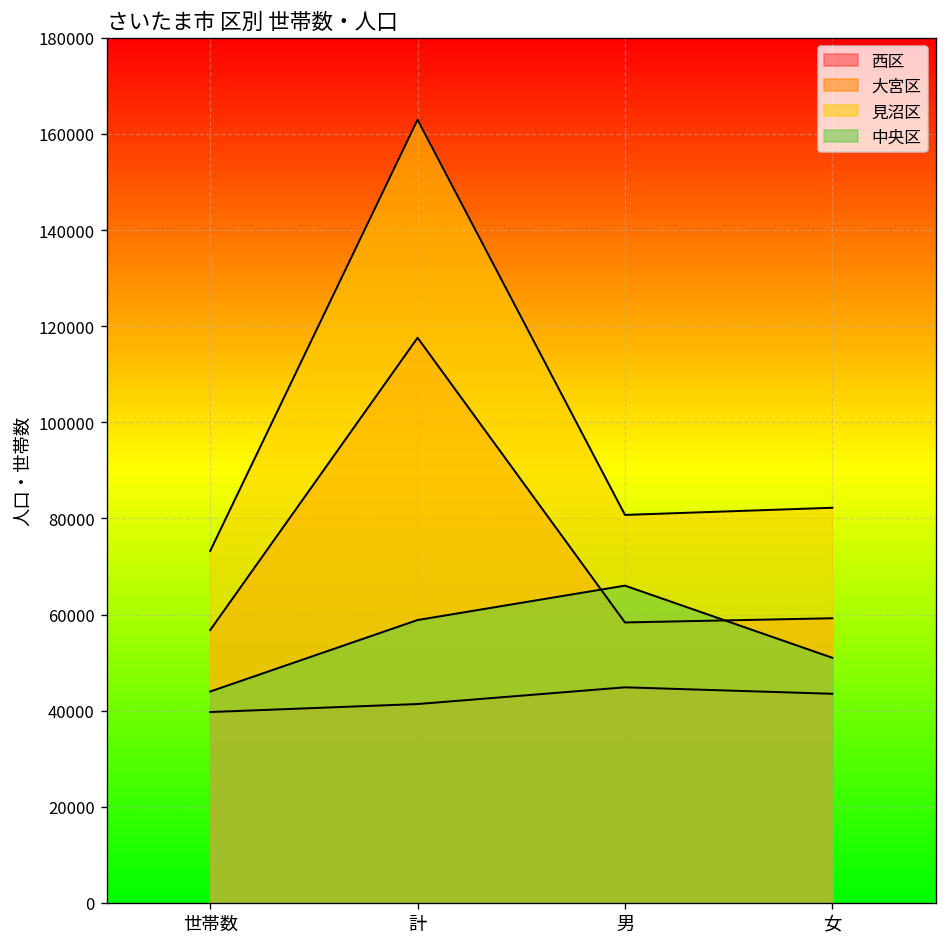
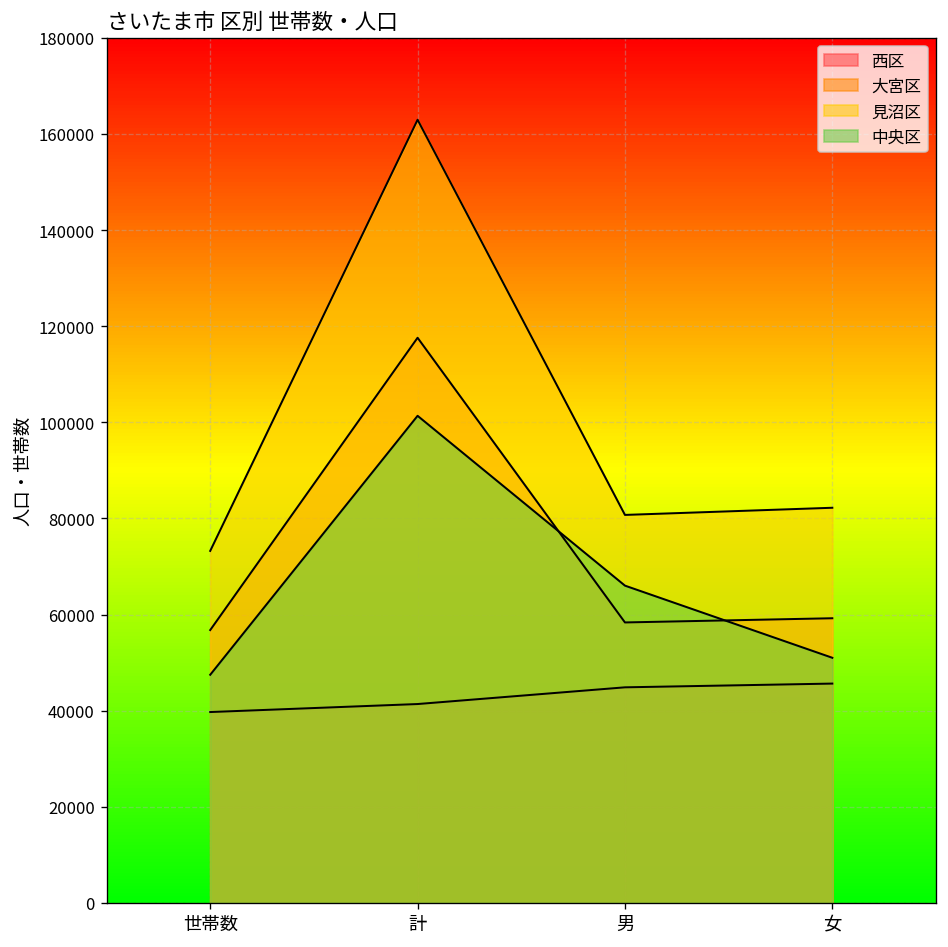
中央区, 世帯数: 44000 -> 47000
中央区, 計: 59000 -> 101000
西区, 女: 44000 -> 46000
